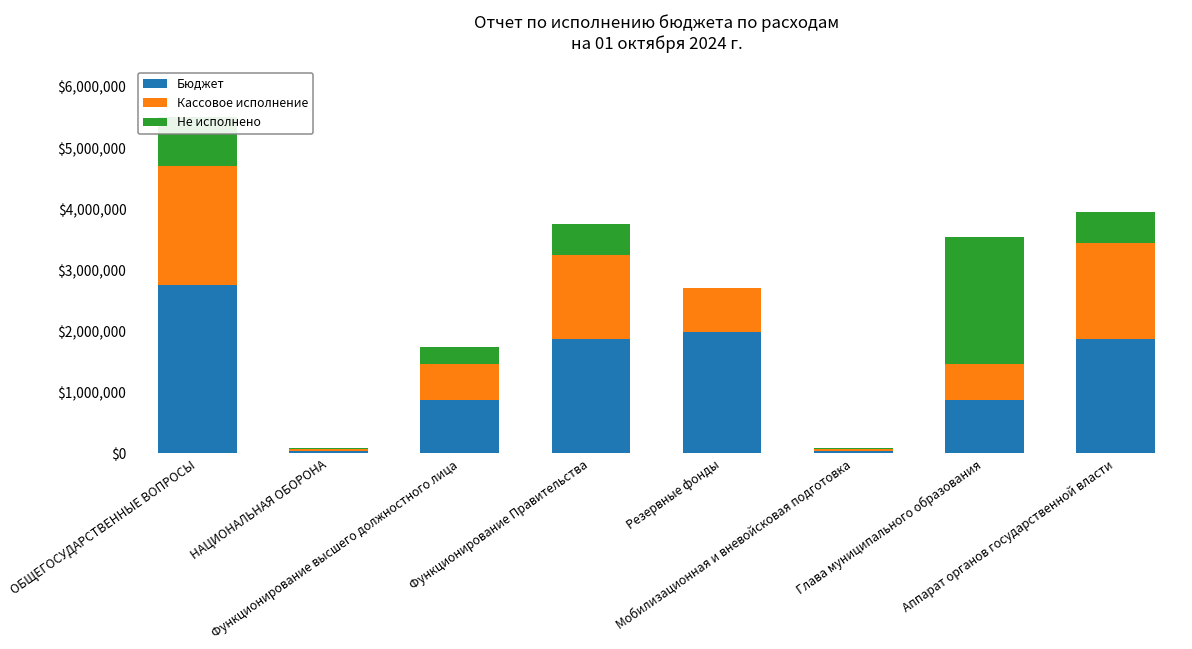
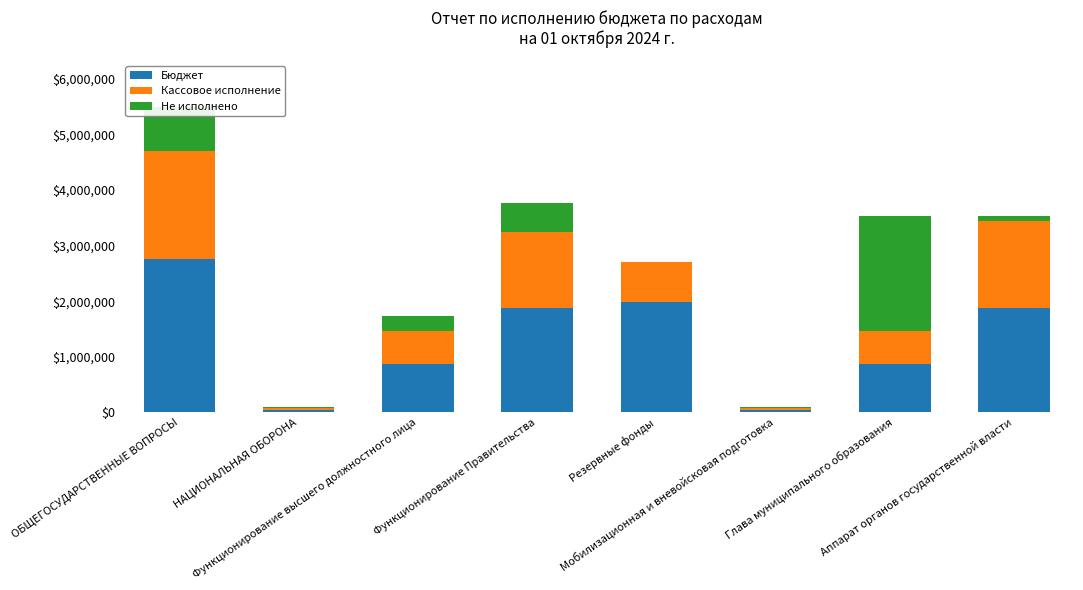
Не исполнено, Аппарат органов государственной власти: $500,000 -> $100,000
